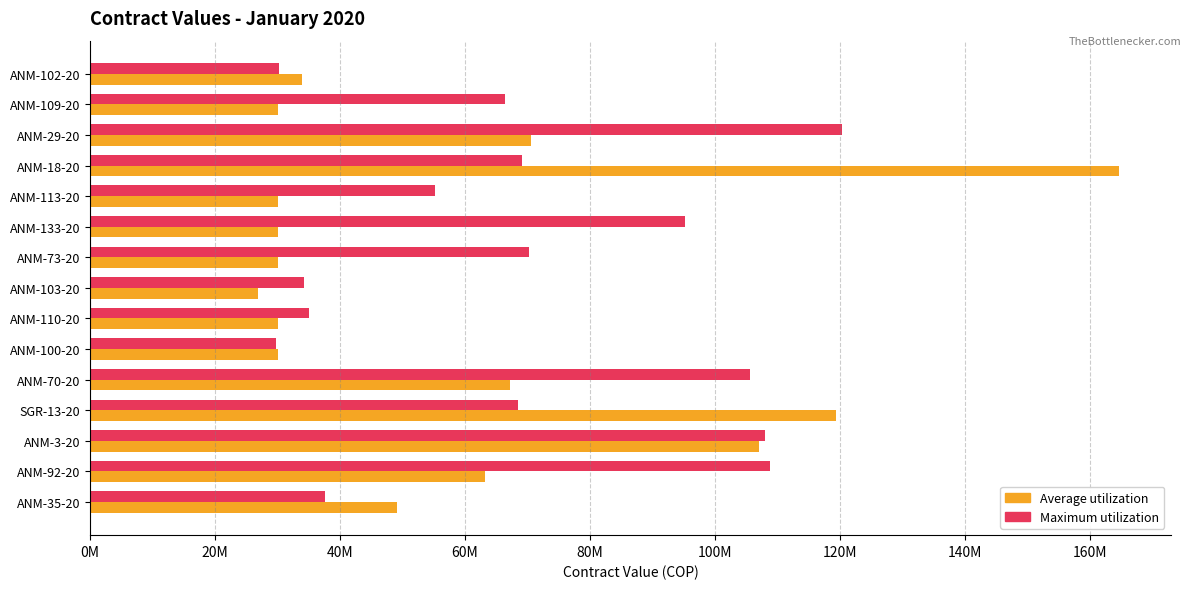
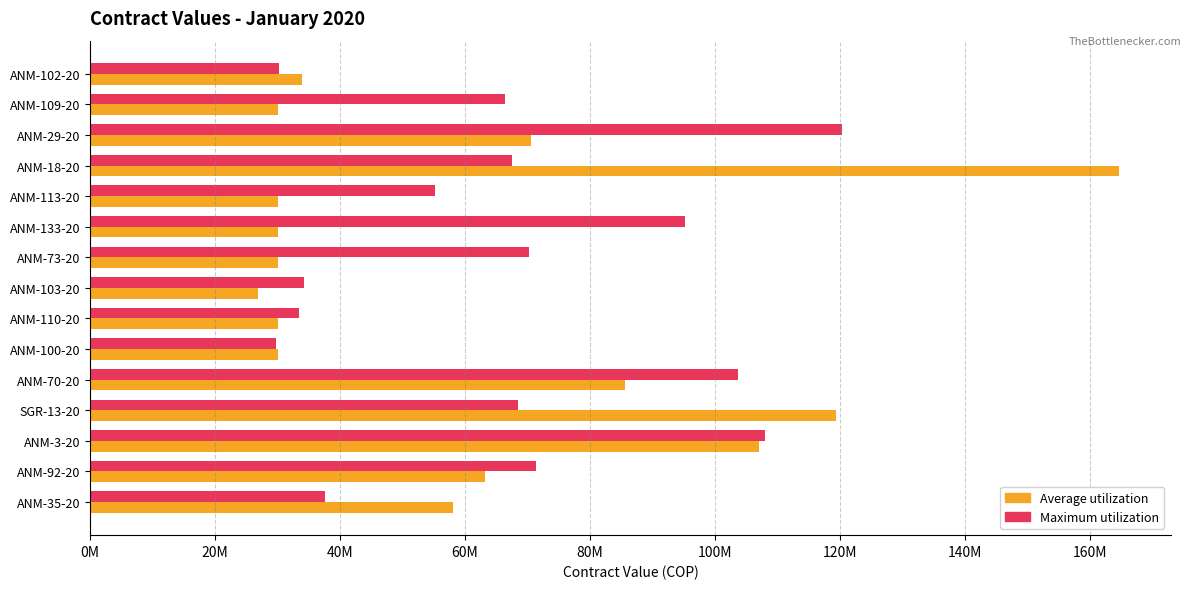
Maximum utilization, ANM-18-20: 69000000 -> 68000000
Maximum utilization, ANM-110-20: 35000000 -> 33000000
Maximum utilization, ANM-70-20: 106000000 -> 104000000
Average utilization, ANM-70-20: 67000000 -> 86000000
Maximum utilization, ANM-92-20: 109000000 -> 71000000
Average utilization, ANM-35-20: 49000000 -> 58000000
